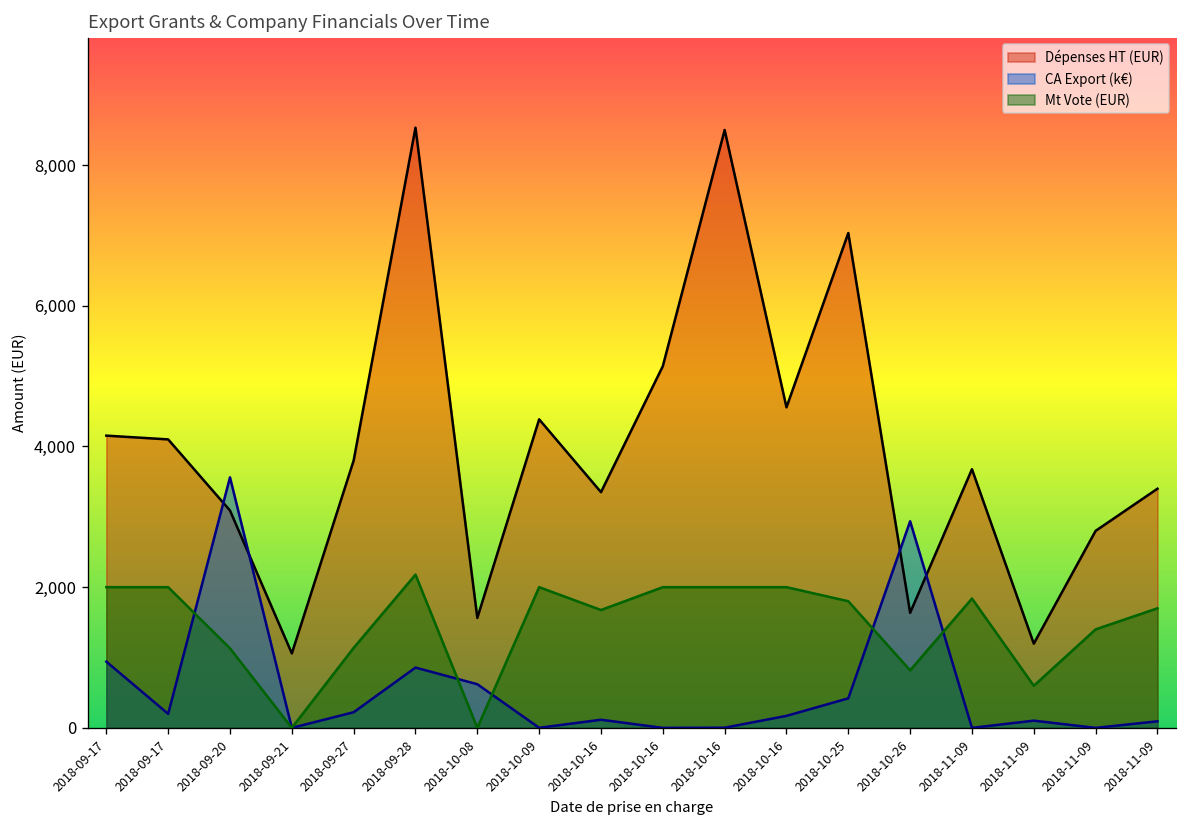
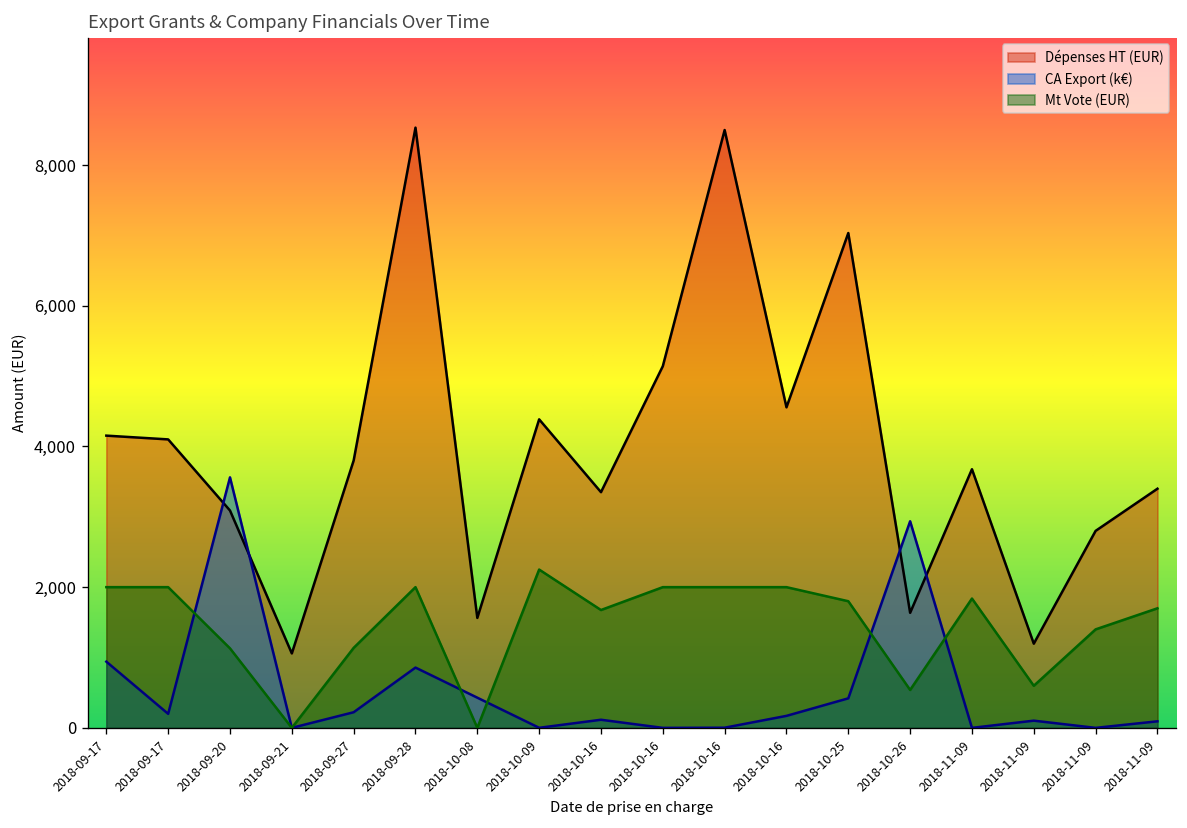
Mt Vote (EUR), 2018-09-28: 2,200 -> 2,000
CA Export (k€), 2018-10-08: 600 -> 400
Mt Vote (EUR), 2018-10-09: 2,000 -> 2,300
Mt Vote (EUR), 2018-10-26: 800 -> 500
